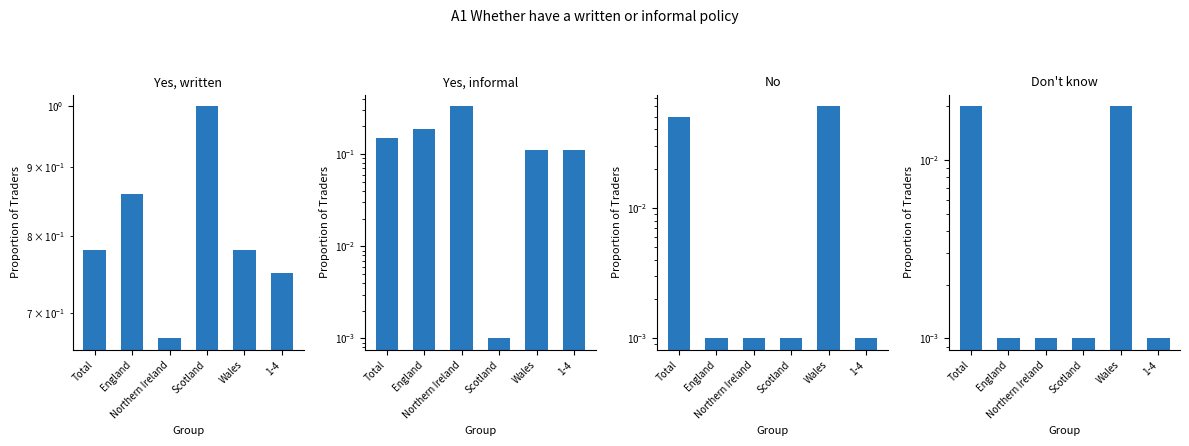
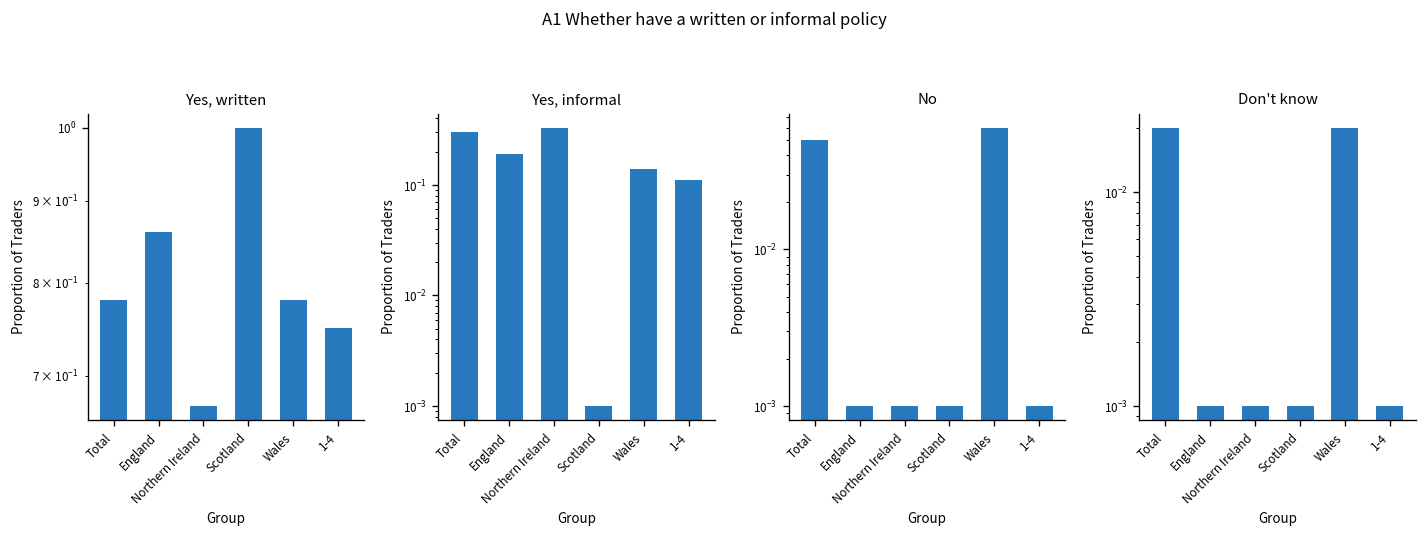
Yes, informal, Total: 0.15 -> 0.30
Yes, informal, Wales: 0.11 -> 0.14
